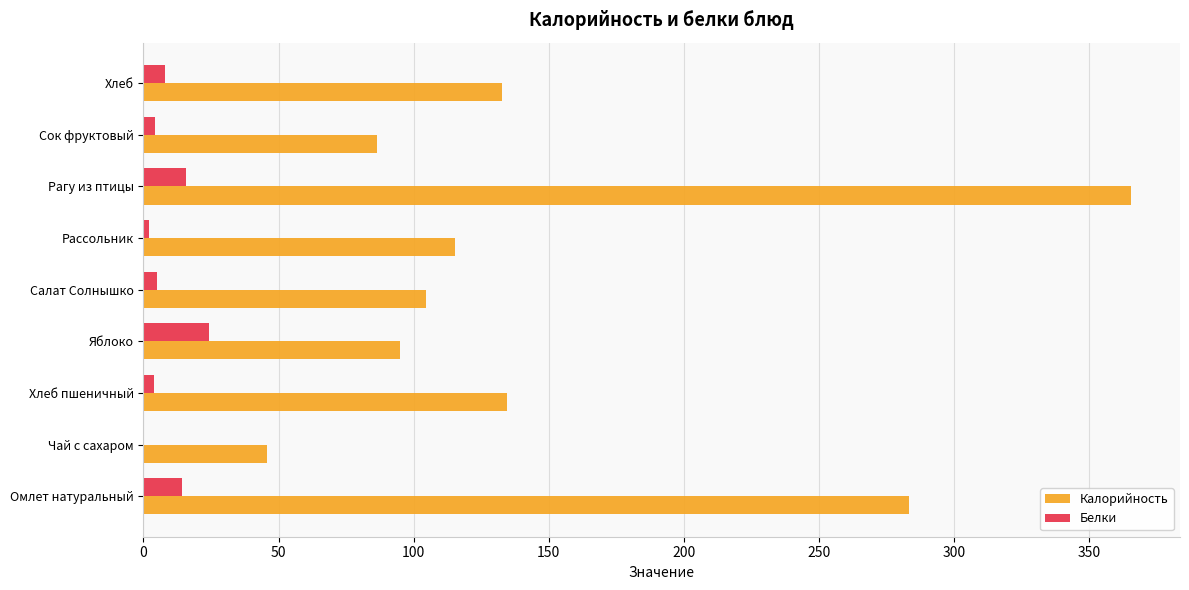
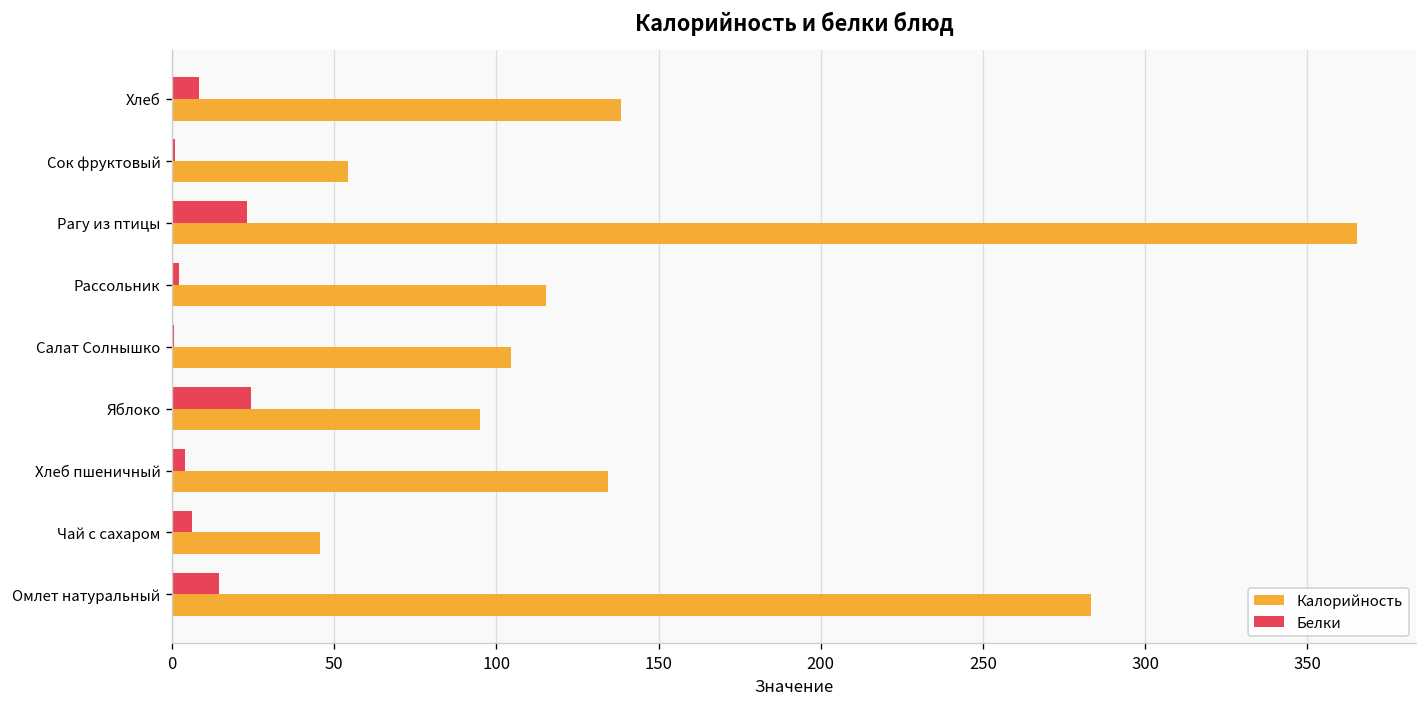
Калорийность, Хлеб: 133 -> 138
Белки, Сок фруктовый: 4 -> 1
Калорийность, Сок фруктовый: 86 -> 54
Белки, Рагу из птицы: 16 -> 23
Белки, Салат Солнышко: 5 -> 1
Белки, Чай с сахаром: 0 -> 6
